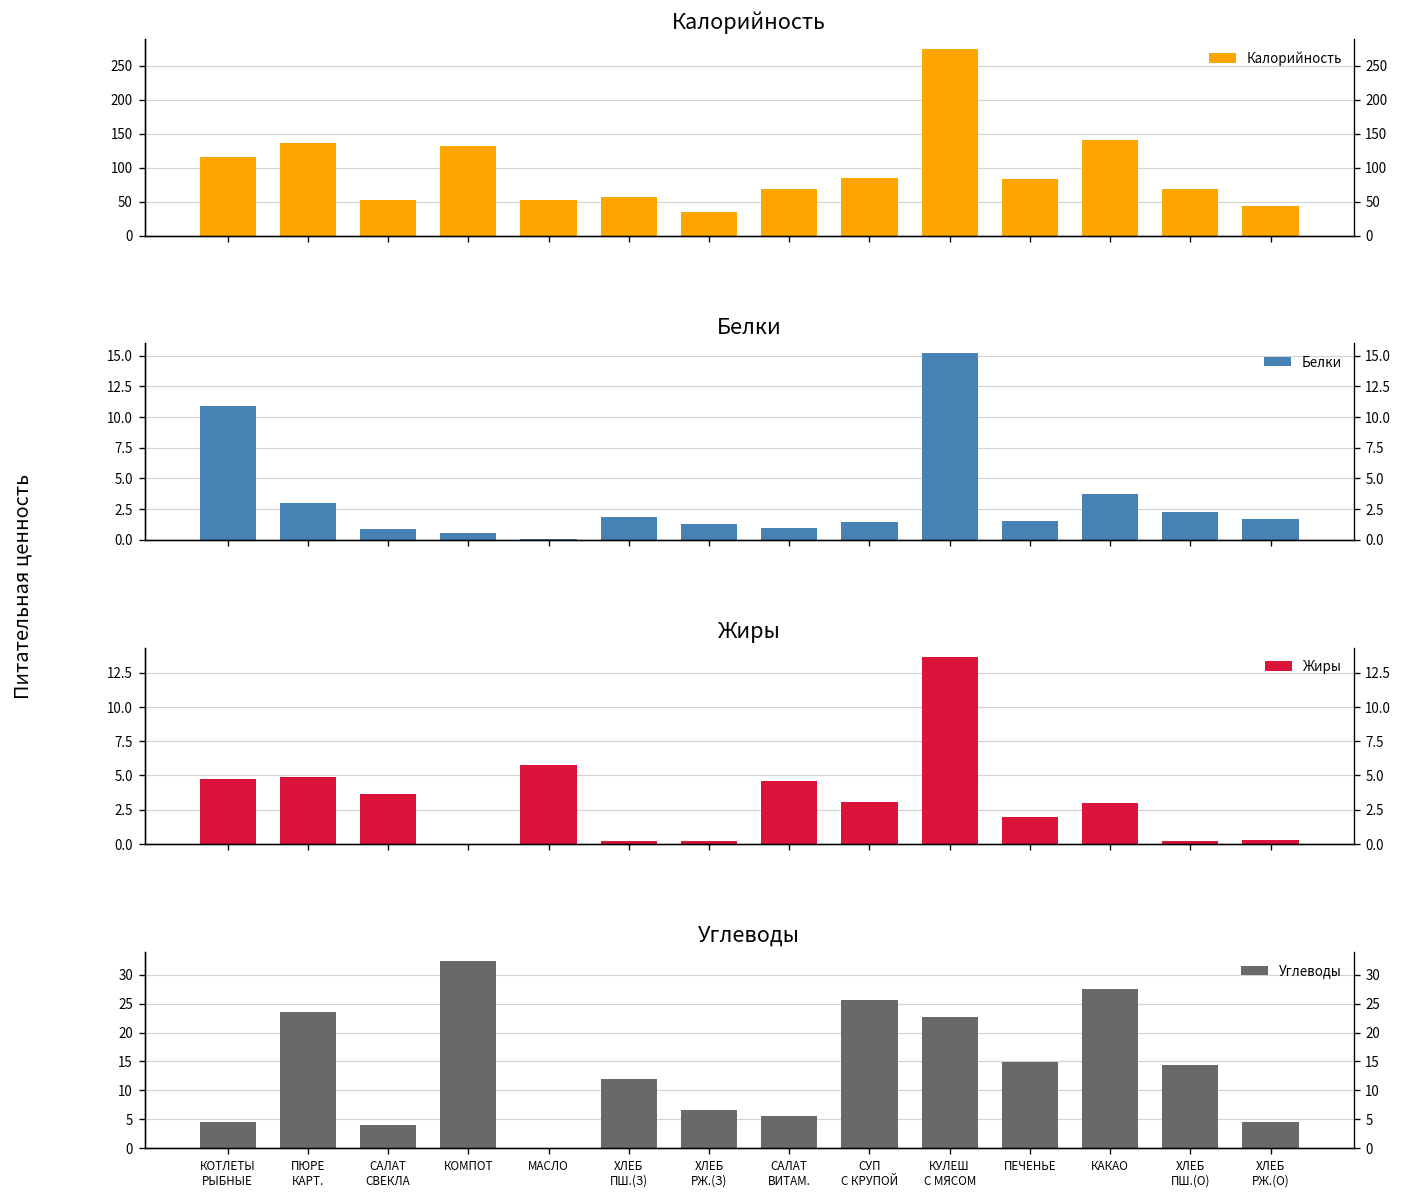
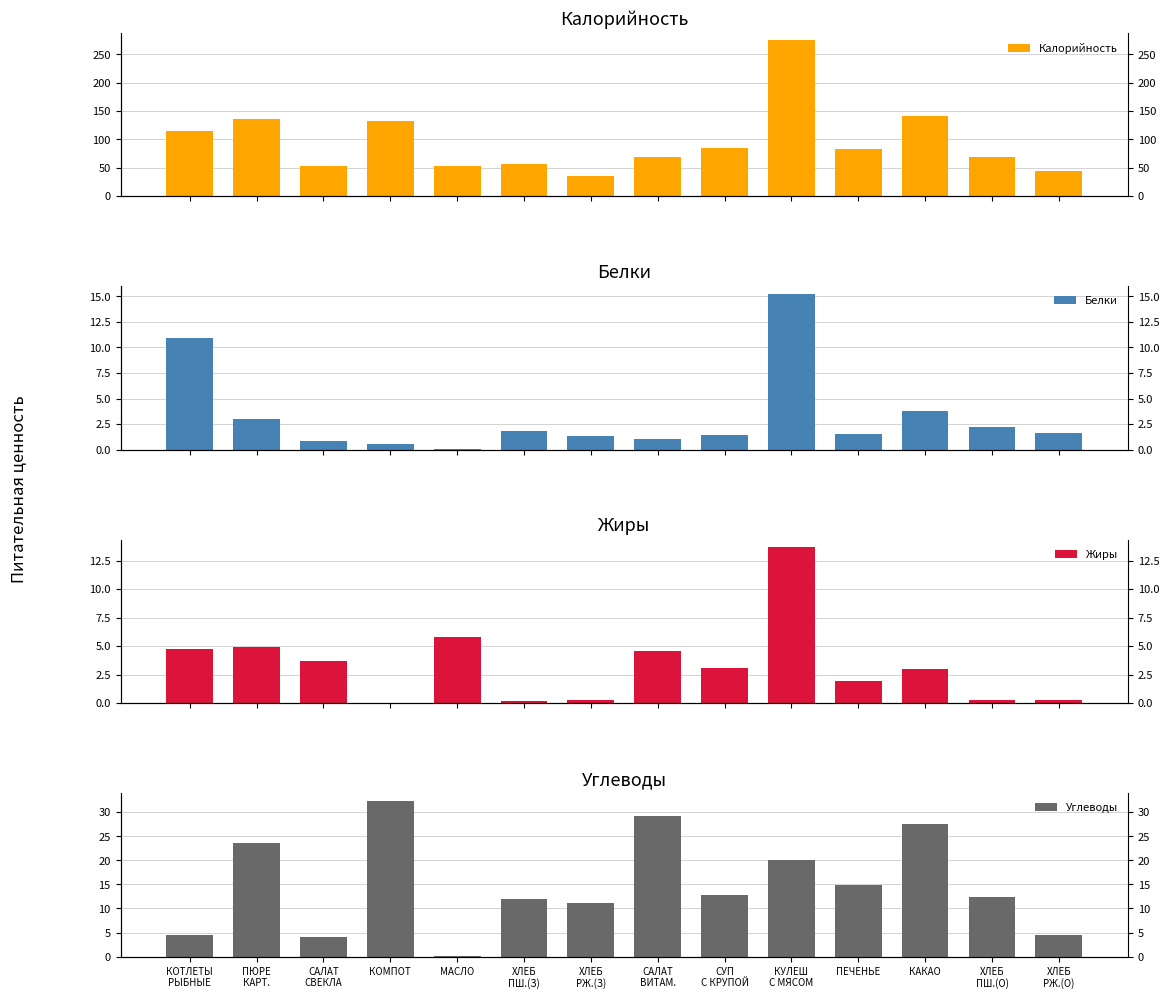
Углеводы, ХЛЕБ РЖ.(З): 7 -> 11
Углеводы, САЛАТ ВИТАМ.: 6 -> 29
Углеводы, СУП С КРУПОЙ: 26 -> 13
Углеводы, КУЛЕШ С МЯСОМ: 23 -> 20
Углеводы, ХЛЕБ ПШ.(О): 14 -> 12
